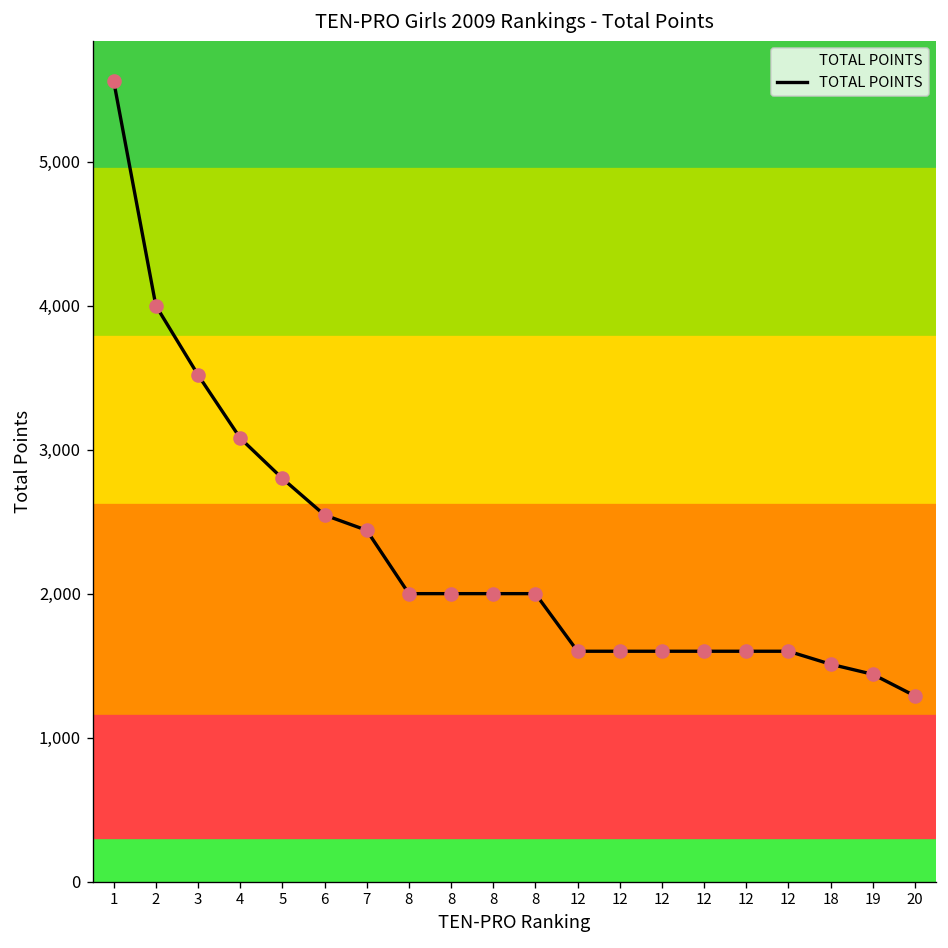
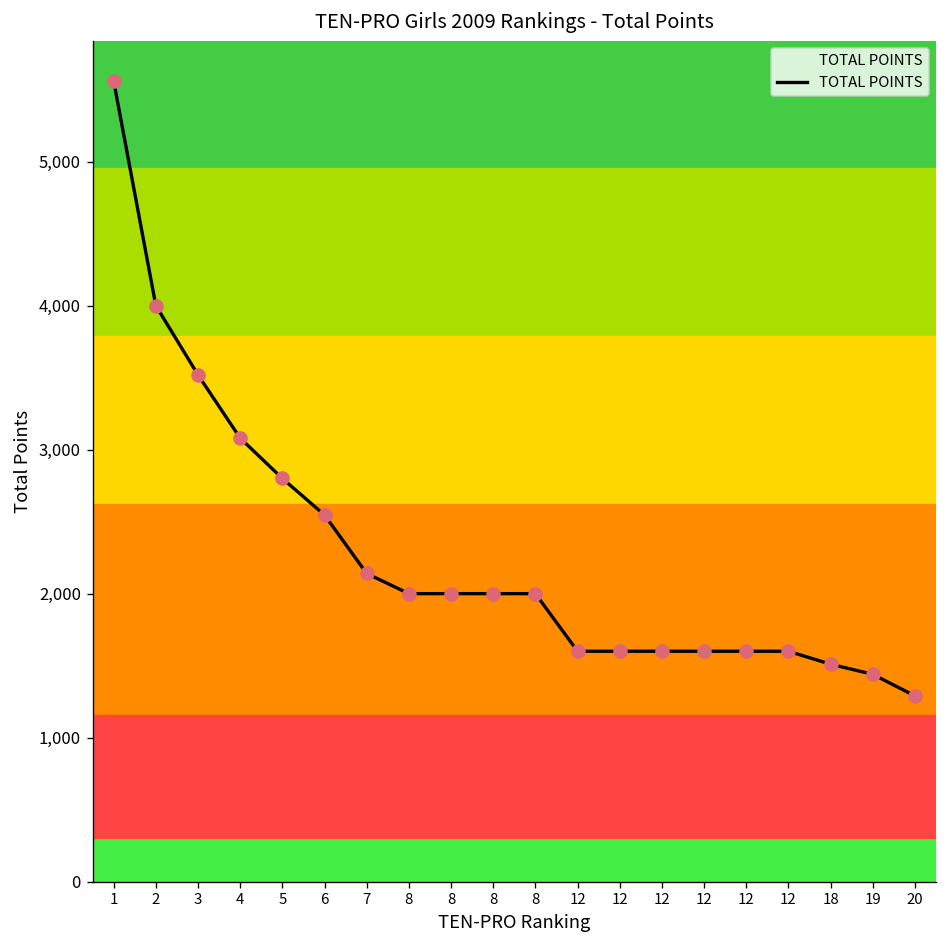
7: 2,440 -> 2,140
